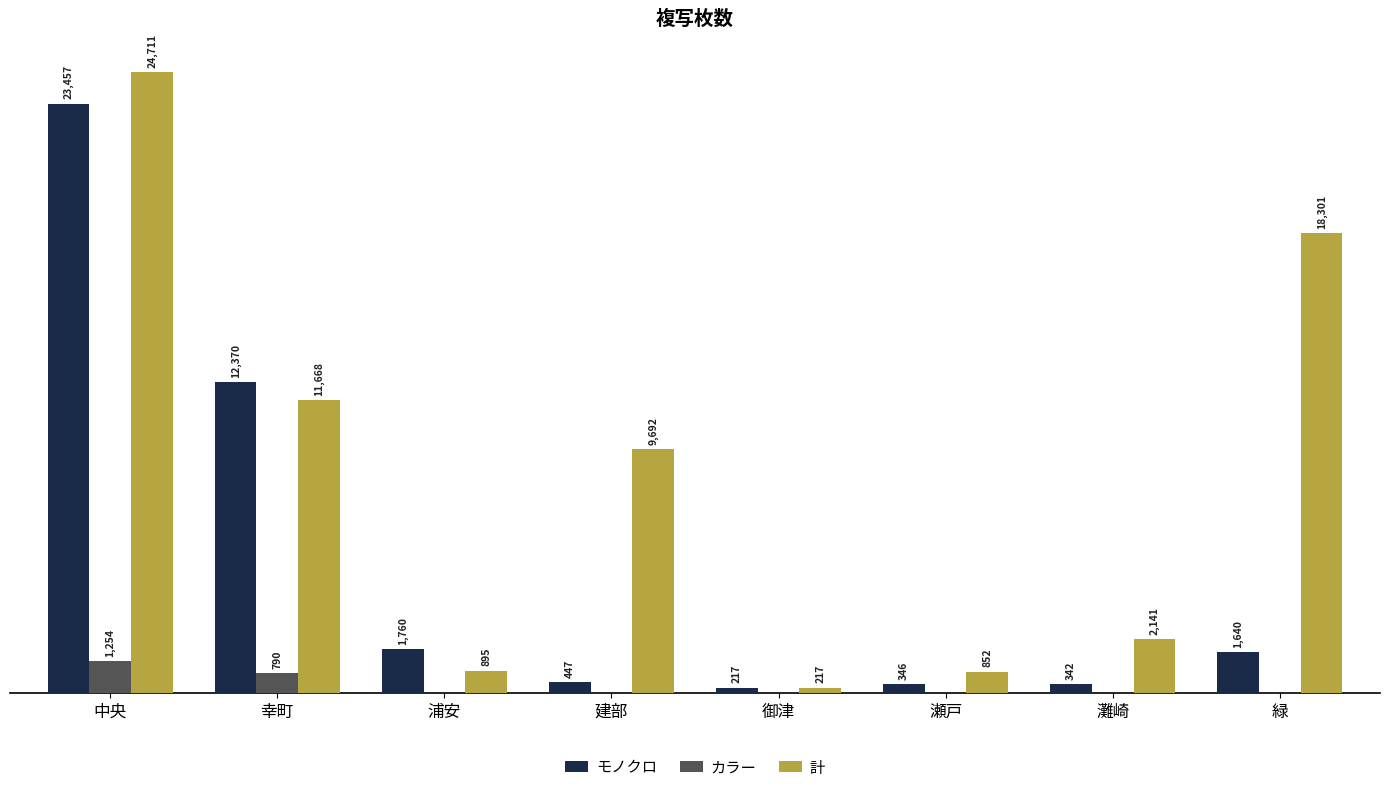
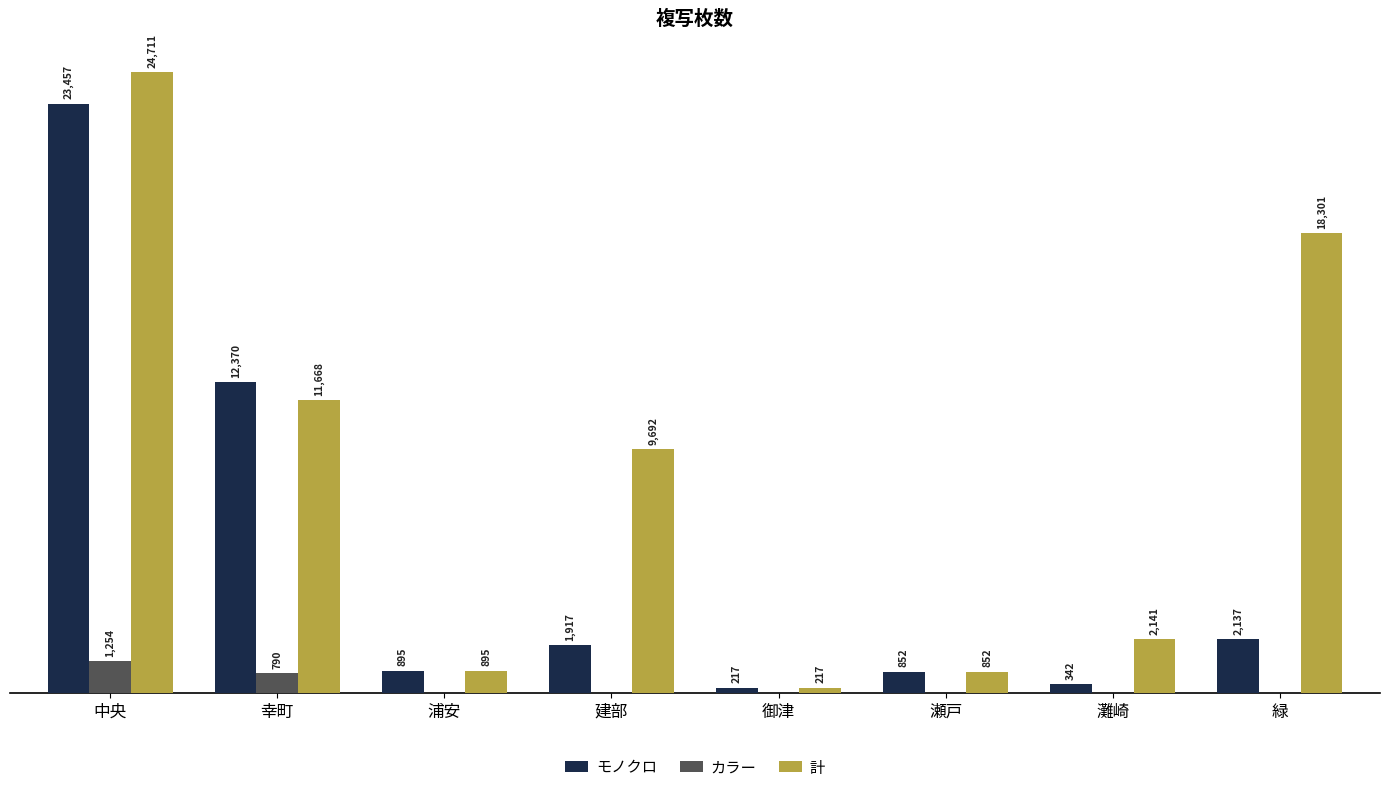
モノクロ, 浦安: 1,760 -> 895
モノクロ, 建部: 447 -> 1,917
モノクロ, 瀬戸: 346 -> 852
モノクロ, 緑: 1,640 -> 2,137
